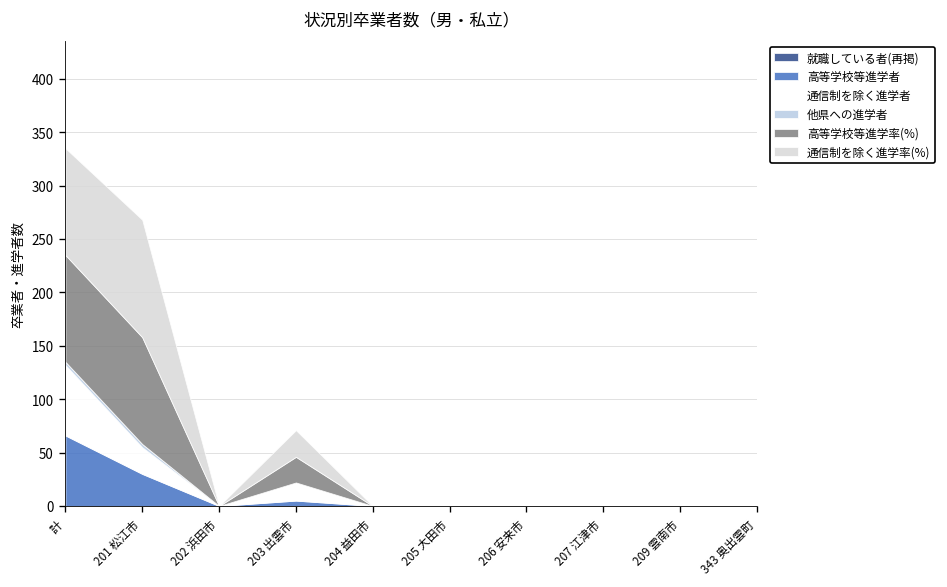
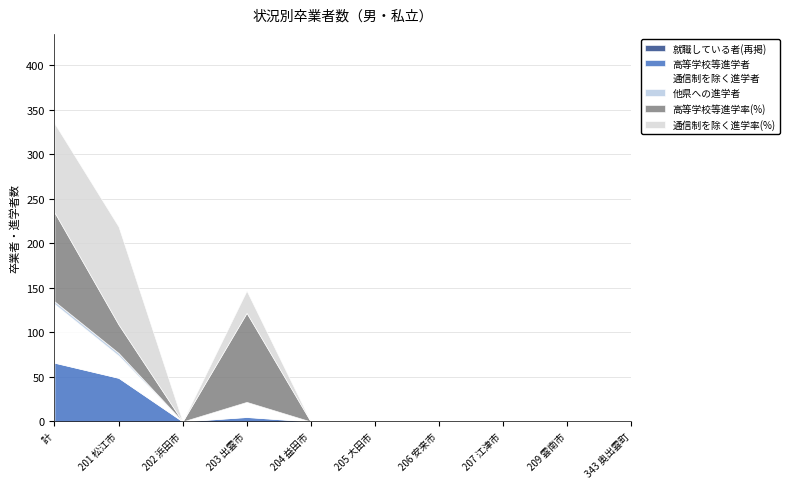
高等学校等進学者, 201 松江市: 30 -> 50
高等学校等進学率(%), 201 松江市: 100 -> 30
高等学校等進学率(%), 203 出雲市: 20 -> 100
